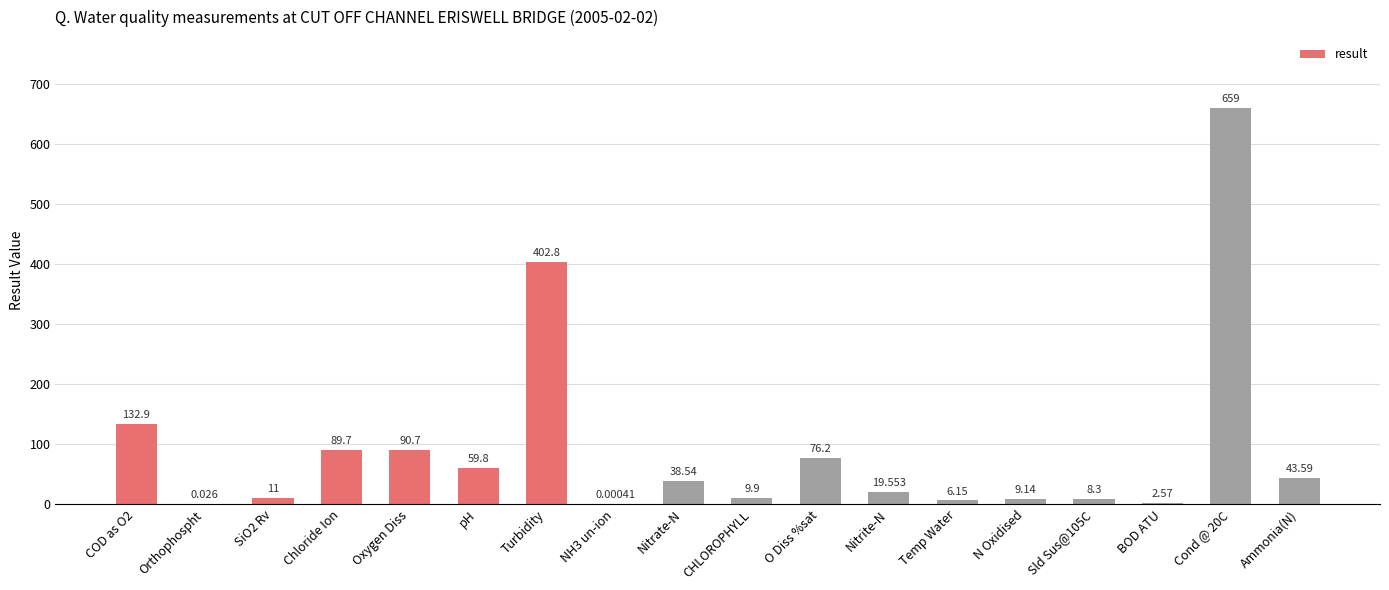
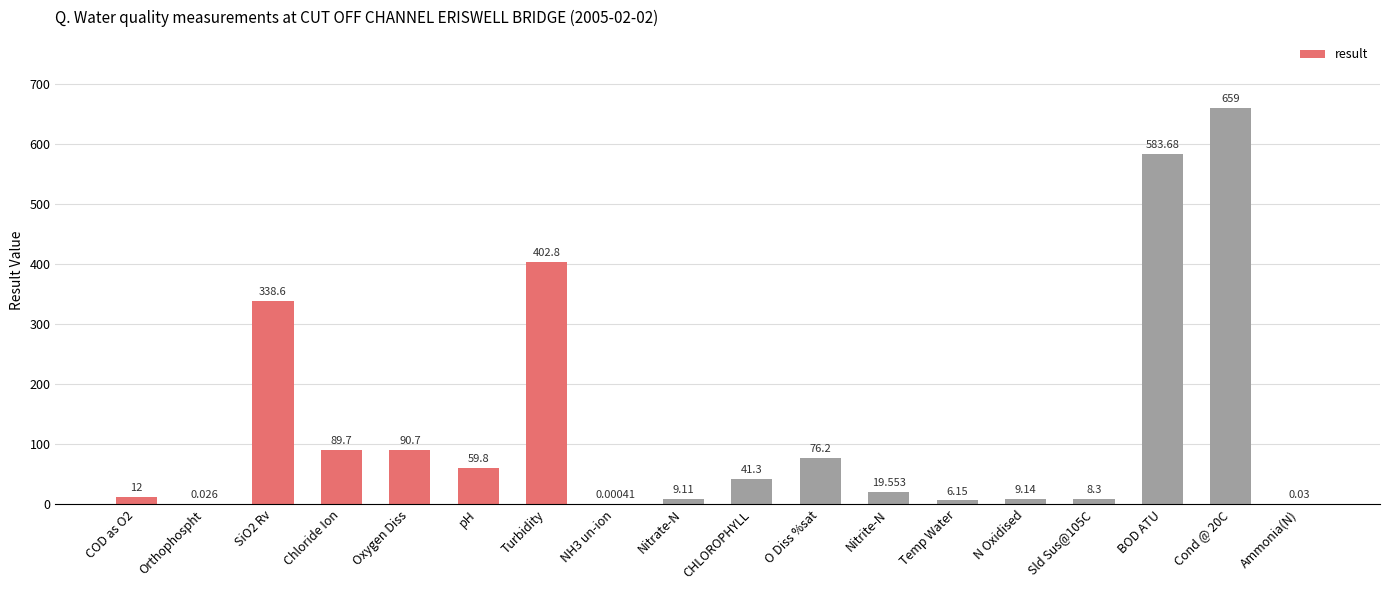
COD as O2: 132.9 -> 12
SiO2 Rv: 11 -> 338.6
Nitrate-N: 38.54 -> 9.11
CHLOROPHYLL: 9.9 -> 41.3
BOD ATU: 2.57 -> 583.68
Ammonia(N): 43.59 -> 0.03
